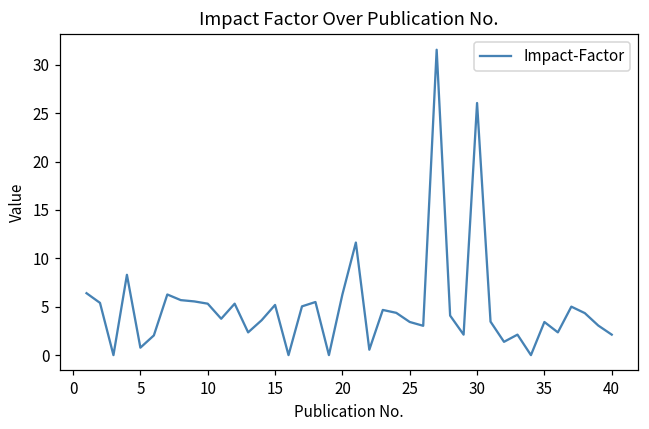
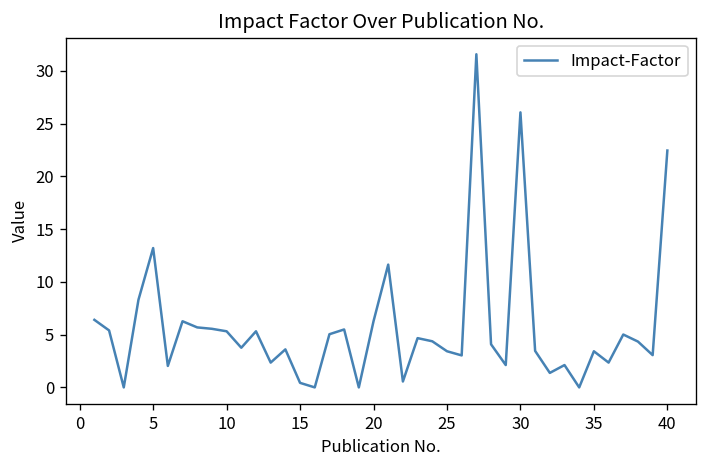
5: 1 -> 13
15: 5 -> 0
40: 2 -> 22
